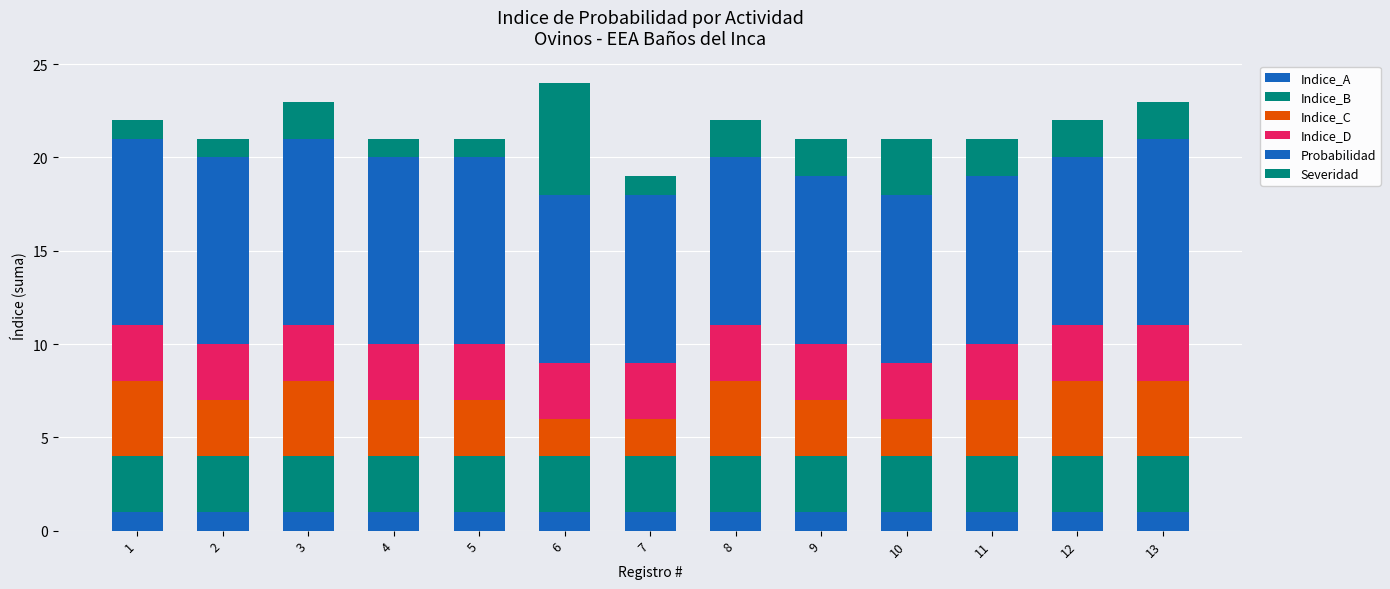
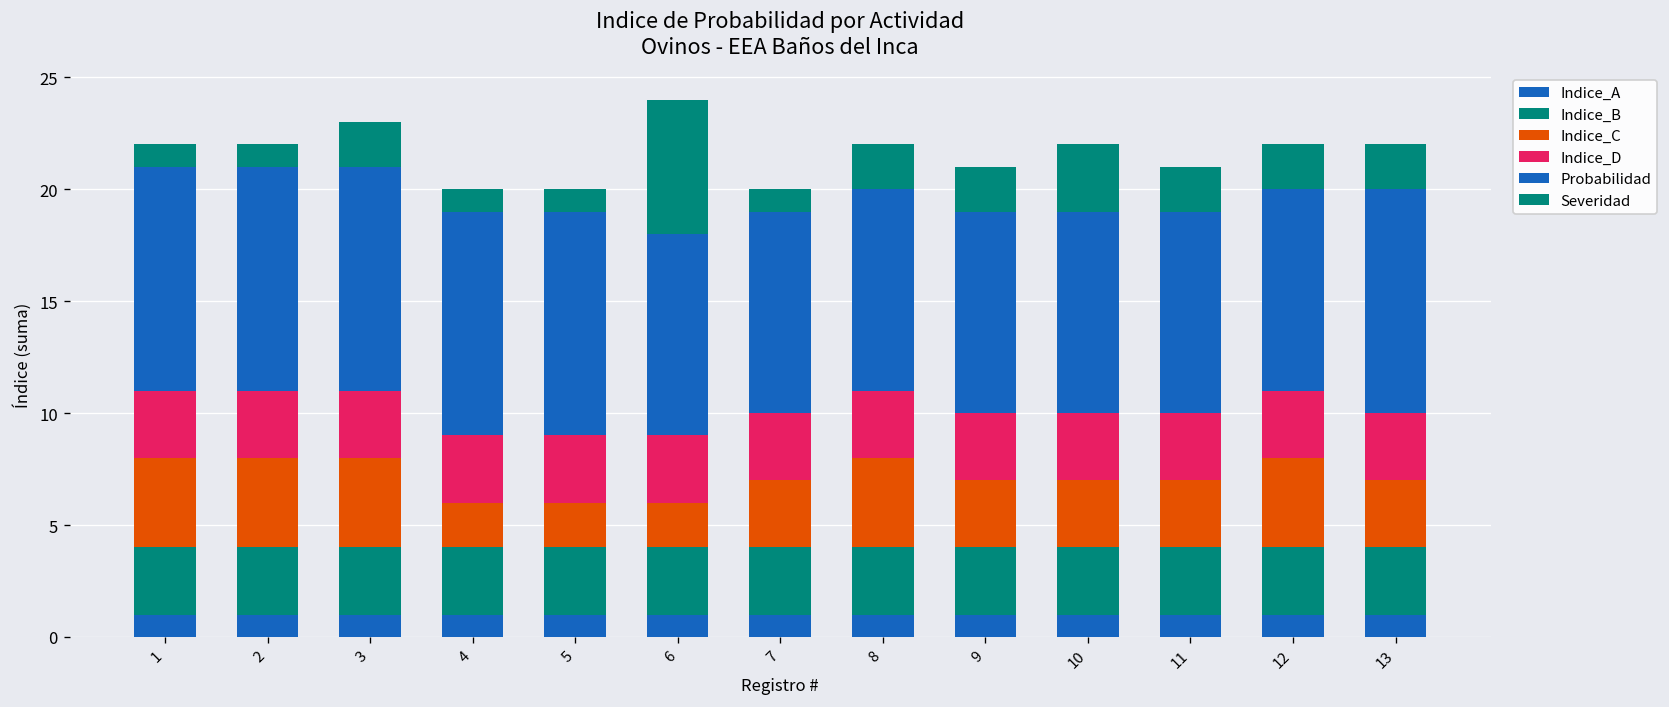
Indice_C, 2: 3 -> 4
Indice_C, 4: 3 -> 2
Indice_C, 5: 3 -> 2
Indice_C, 7: 2 -> 3
Indice_C, 10: 2 -> 3
Indice_C, 13: 4 -> 3
